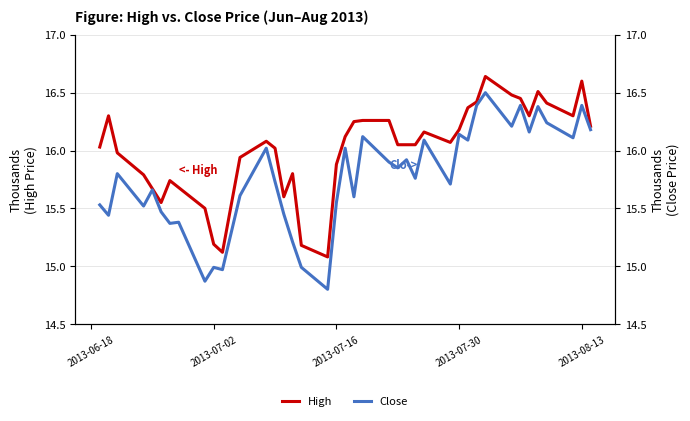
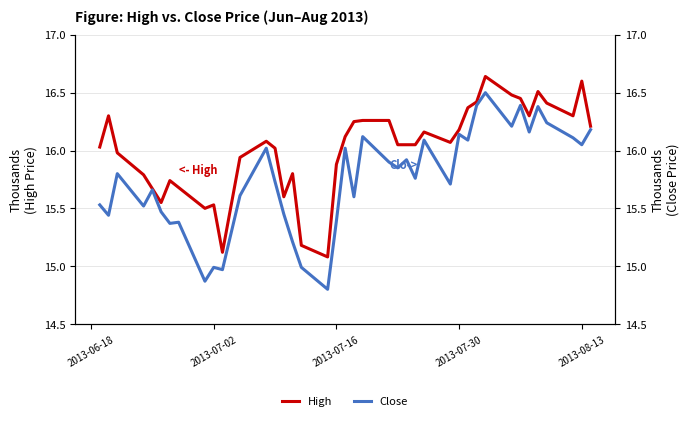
High, 2013-07-02: 15.19 -> 15.53
Close, 2013-07-16: 15.55 -> 15.39
Close, 2013-08-13: 16.39 -> 16.05
